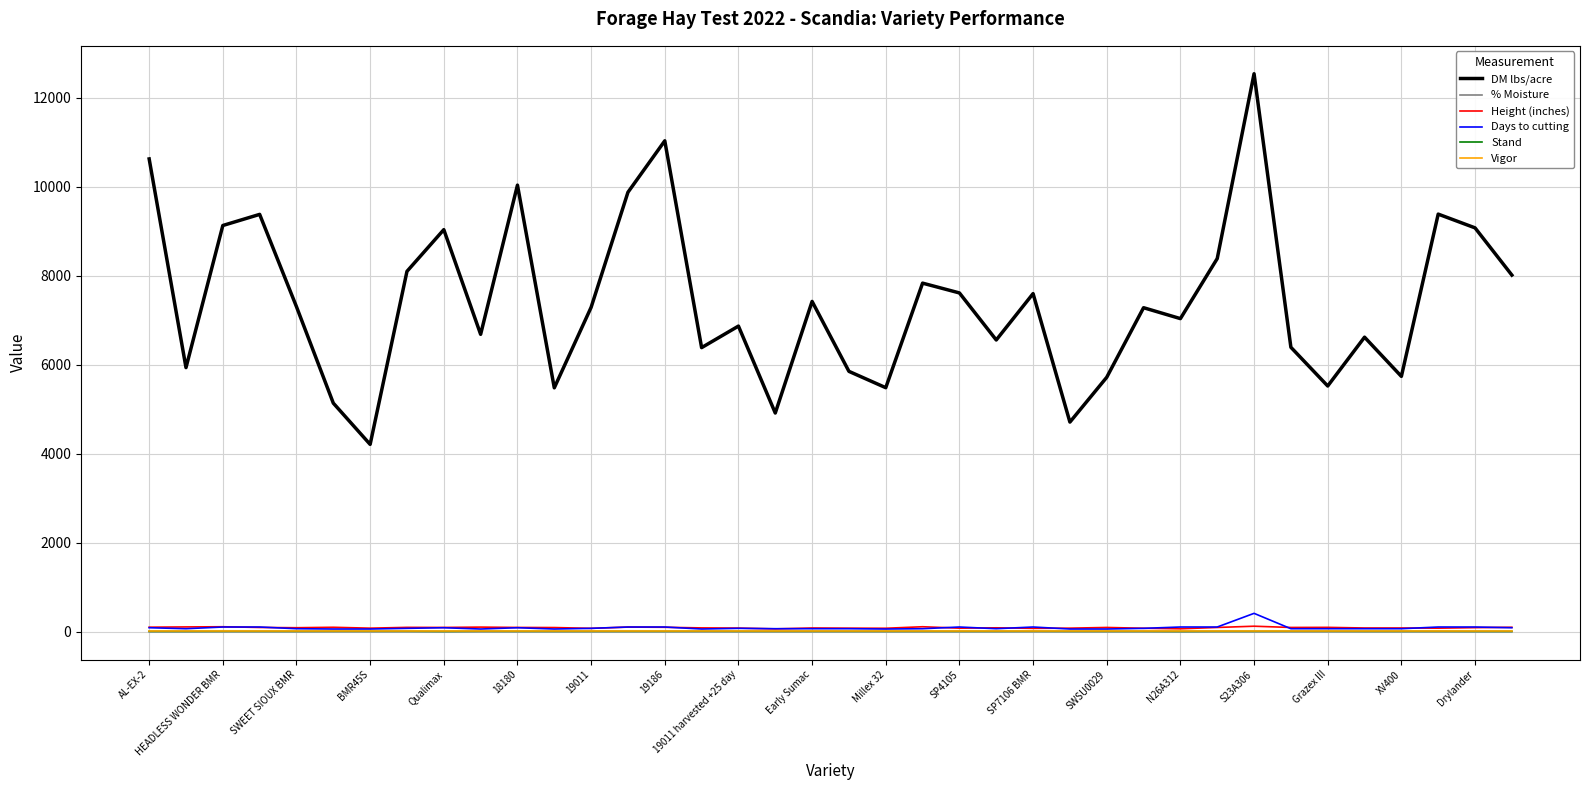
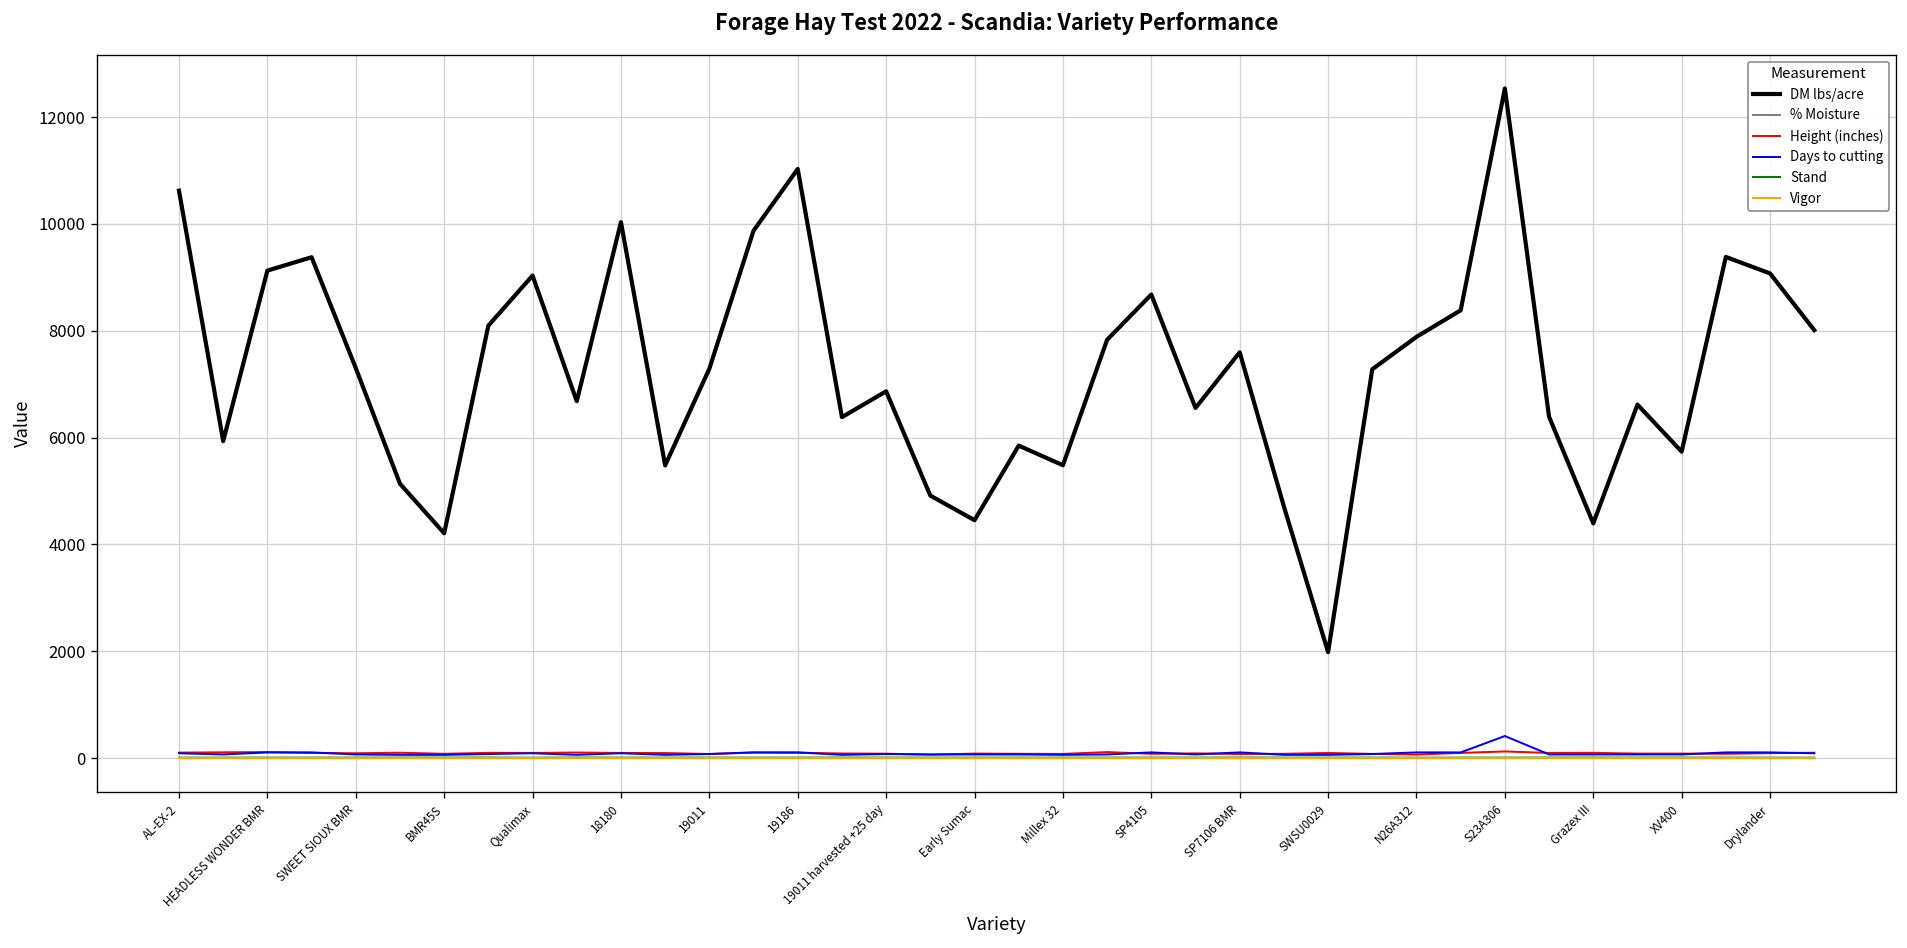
DM lbs/acre, Early Sumac: 7400 -> 4500
DM lbs/acre, SP4105: 7600 -> 8700
DM lbs/acre, SWSU0029: 5700 -> 2000
DM lbs/acre, N26A312: 7000 -> 7900
DM lbs/acre, Grazex III: 5500 -> 4400
